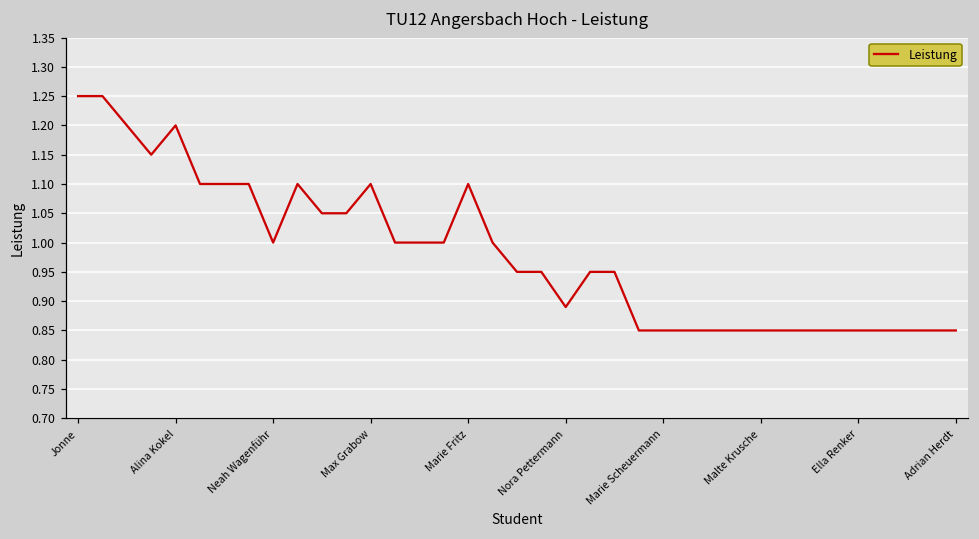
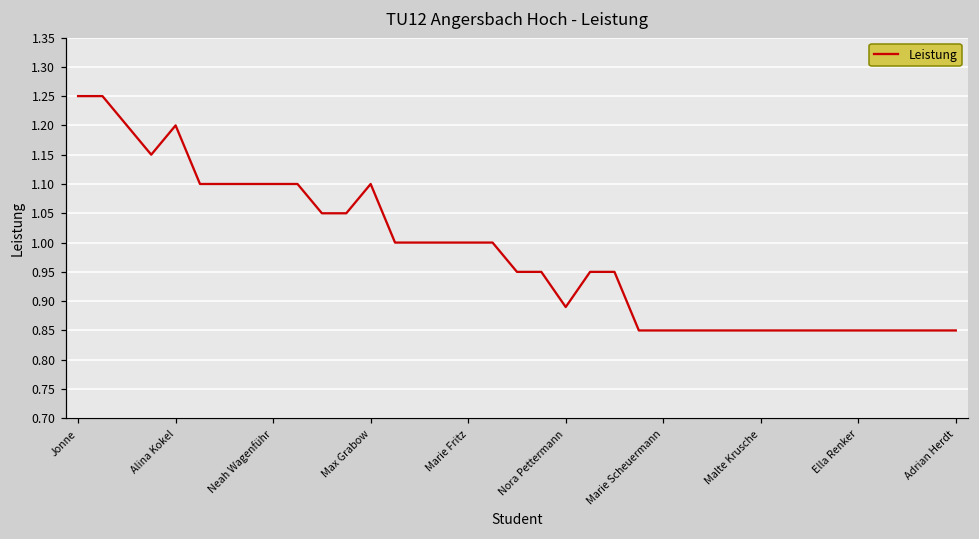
Neah Wagenführ: 1.0 -> 1.1
Marie Fritz: 1.1 -> 1.0
